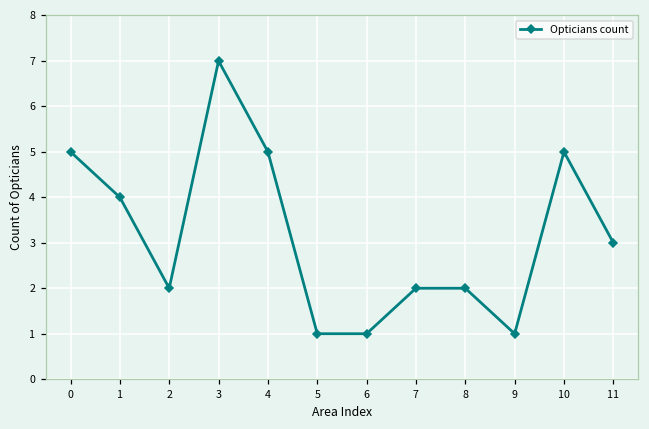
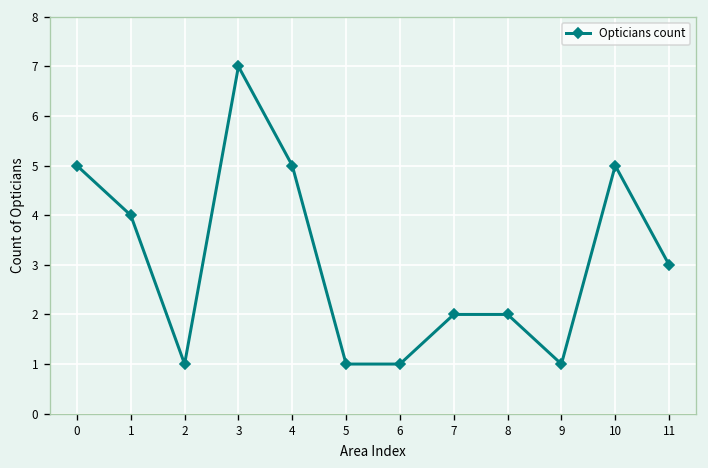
2: 2 -> 1
